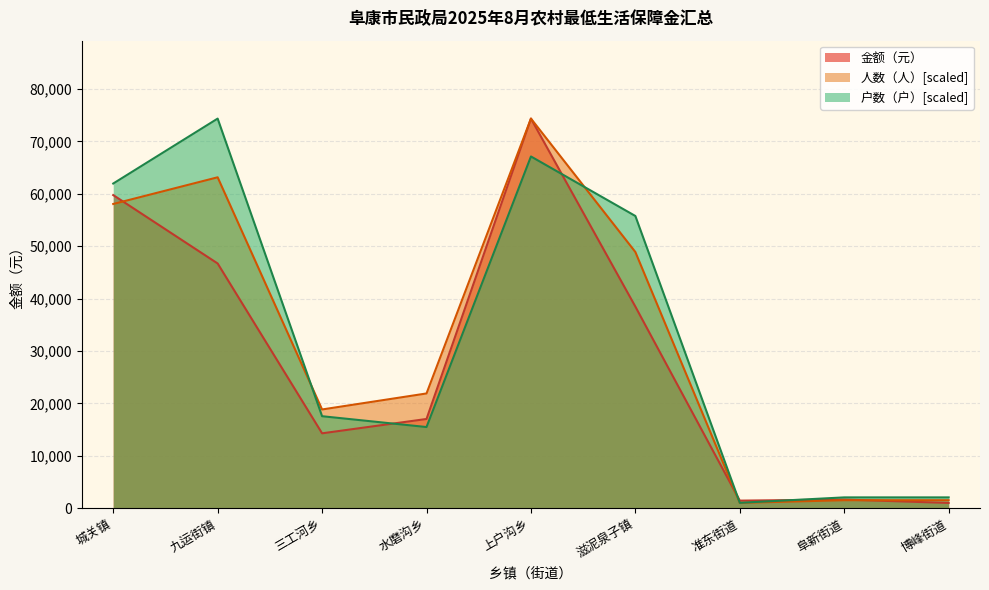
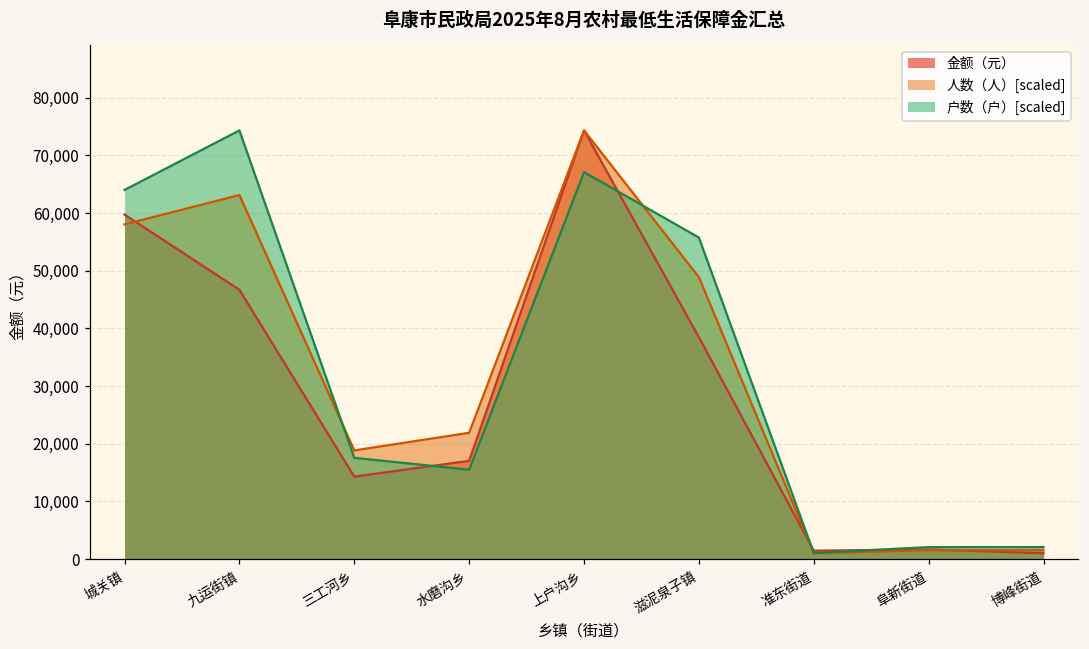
户数（户）[scaled], 城关镇: 62,000 -> 64,000
